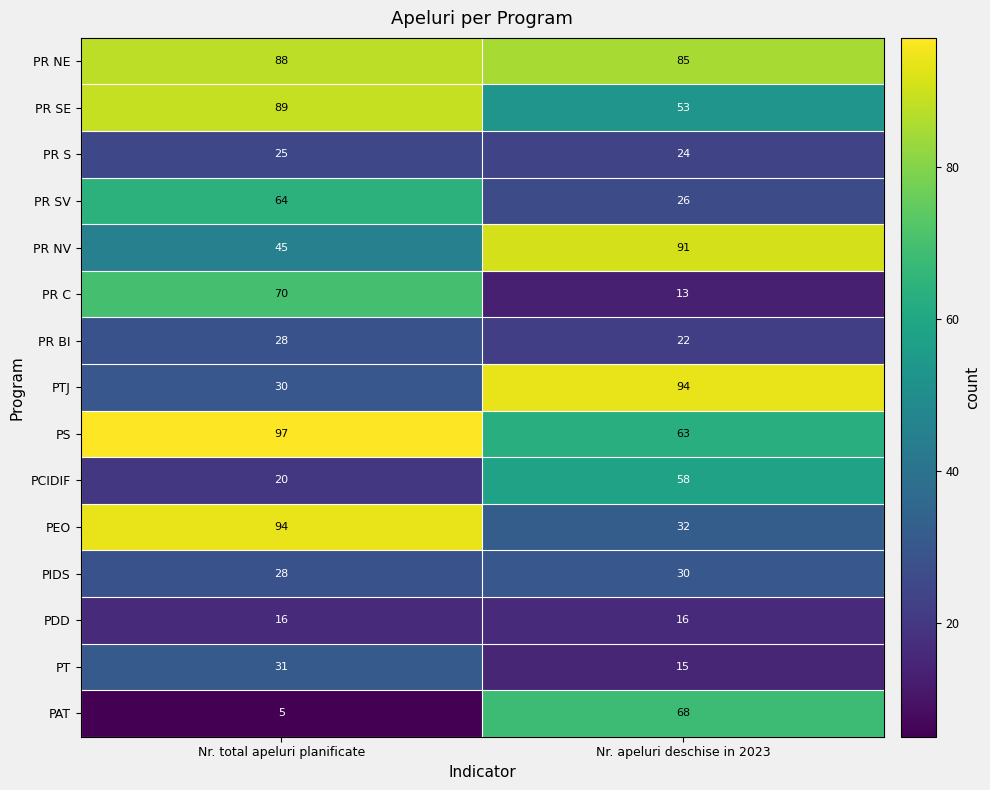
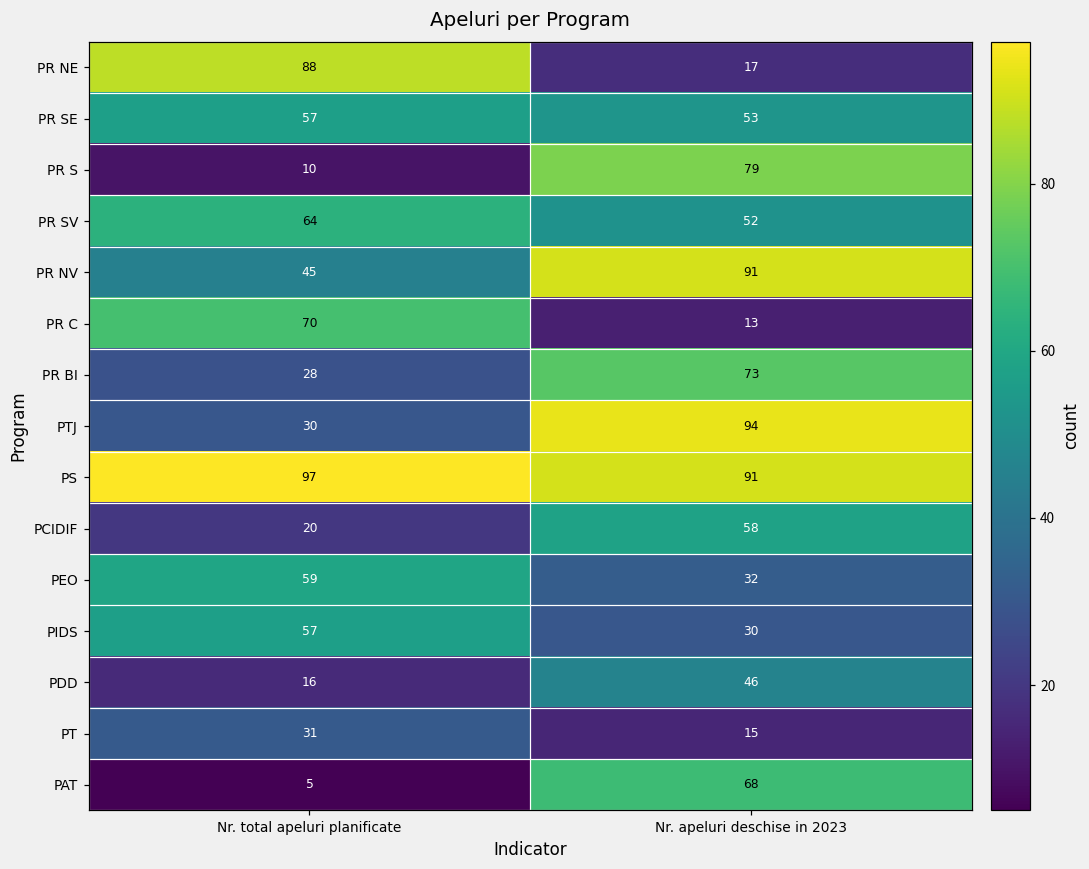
PR NE, Nr. apeluri deschise in 2023: 85 -> 17
PR SE, Nr. total apeluri planificate: 89 -> 57
PR S, Nr. total apeluri planificate: 25 -> 10
PR S, Nr. apeluri deschise in 2023: 24 -> 79
PR SV, Nr. apeluri deschise in 2023: 26 -> 52
PR BI, Nr. apeluri deschise in 2023: 22 -> 73
PS, Nr. apeluri deschise in 2023: 63 -> 91
PEO, Nr. total apeluri planificate: 94 -> 59
PIDS, Nr. total apeluri planificate: 28 -> 57
PDD, Nr. apeluri deschise in 2023: 16 -> 46
